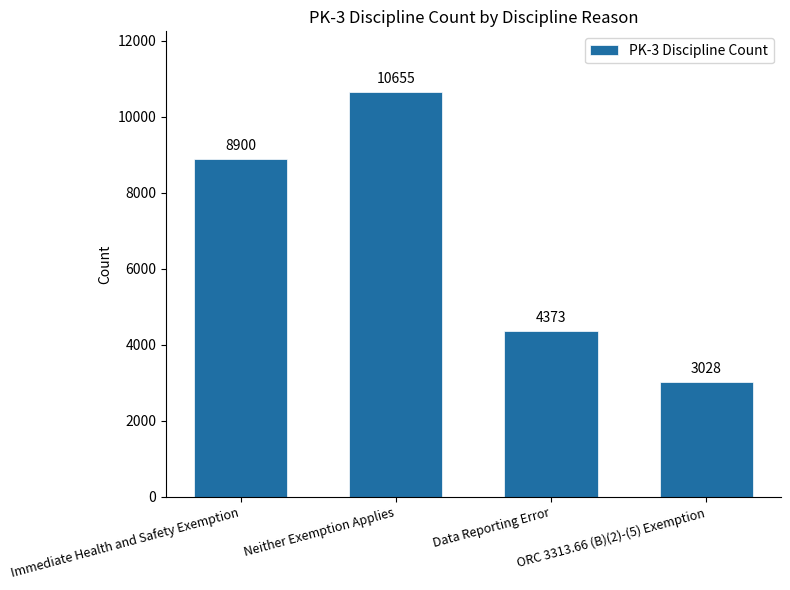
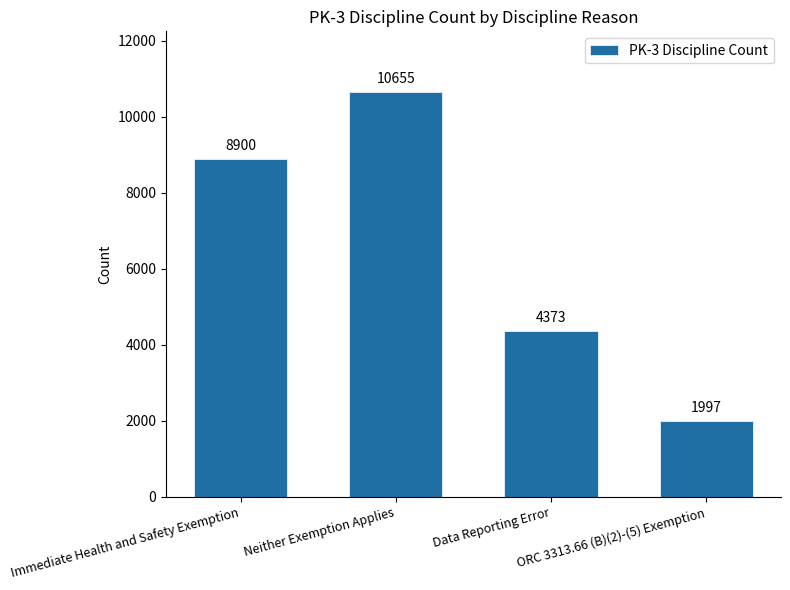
ORC 3313.66 (B)(2)-(5) Exemption: 3028 -> 1997
